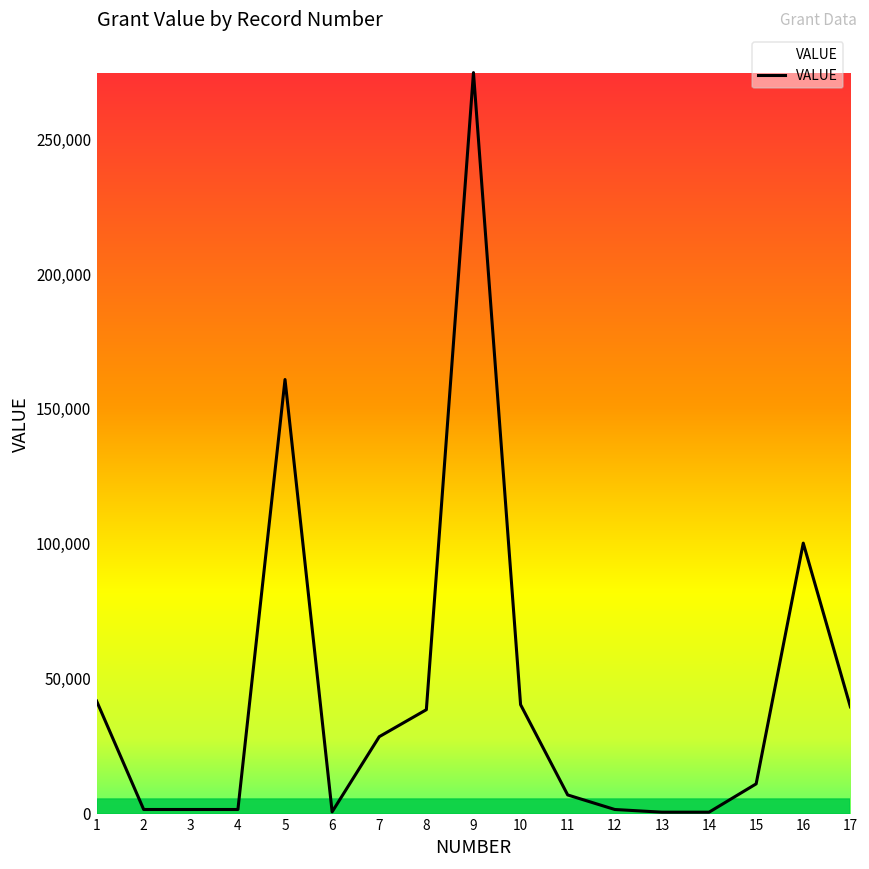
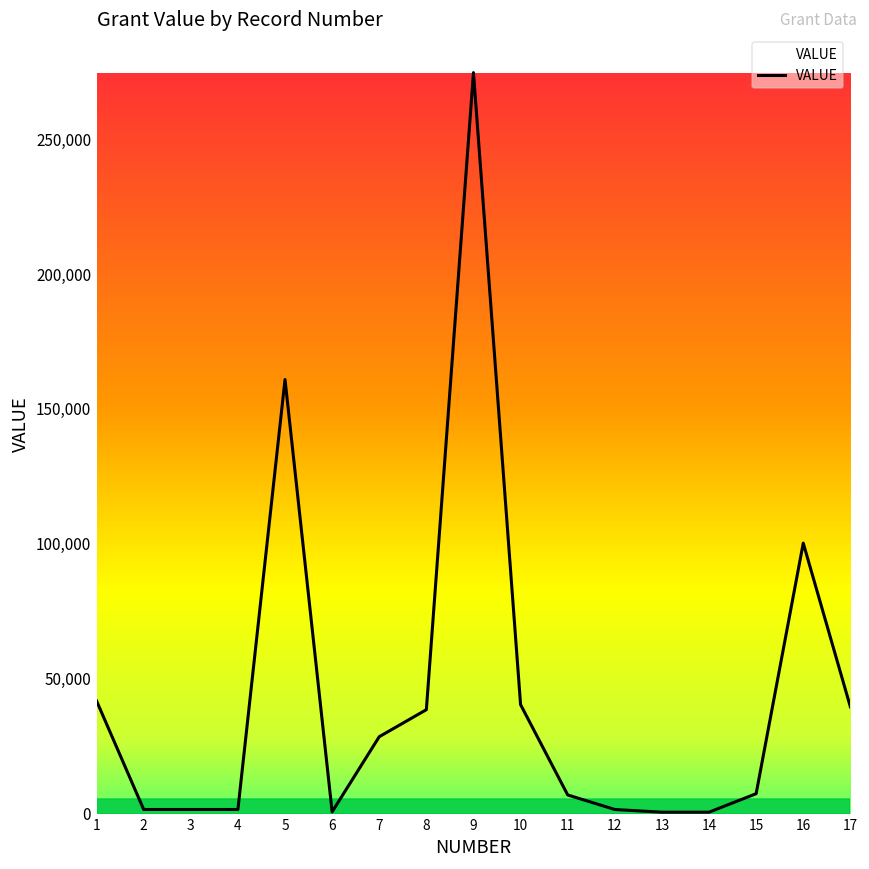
15: 11,000 -> 7,000
